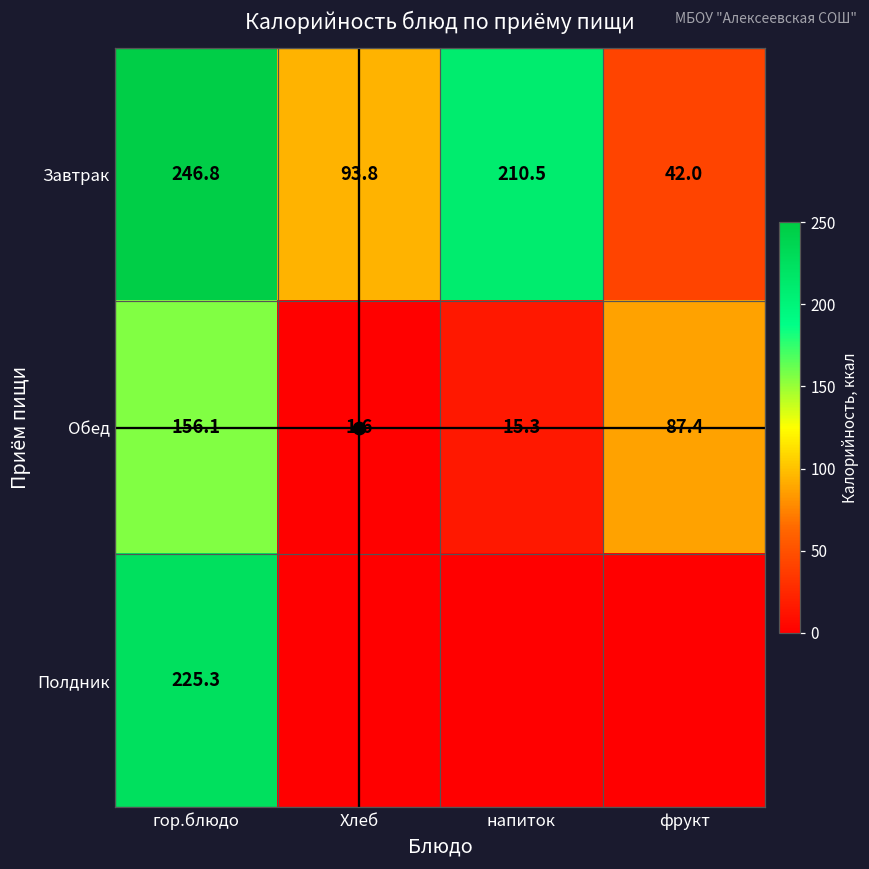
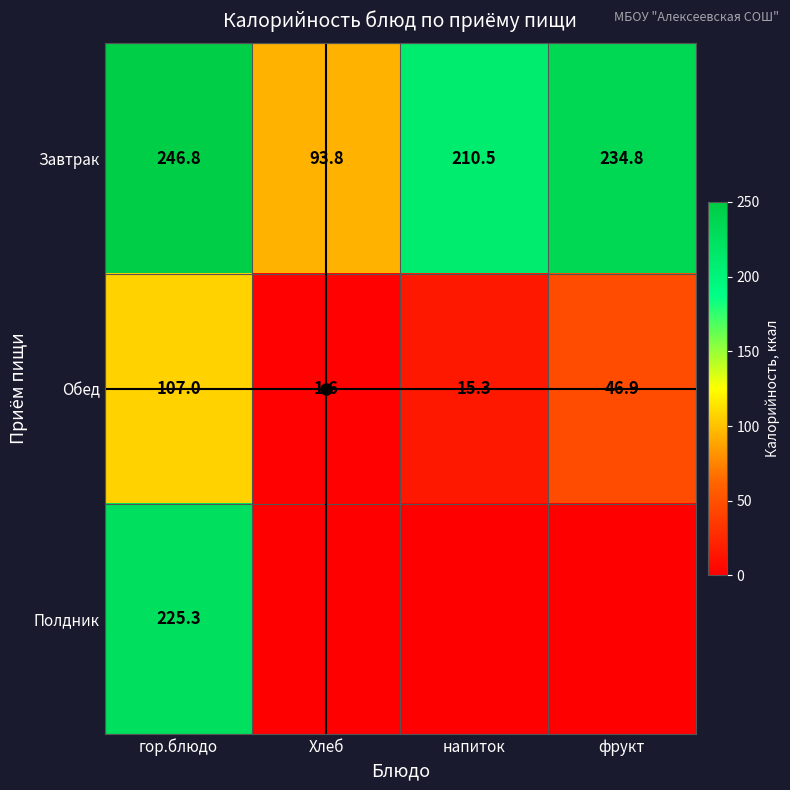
Завтрак, фрукт: 42.0 -> 234.8
Обед, гор.блюдо: 156.1 -> 107.0
Обед, фрукт: 87.4 -> 46.9
